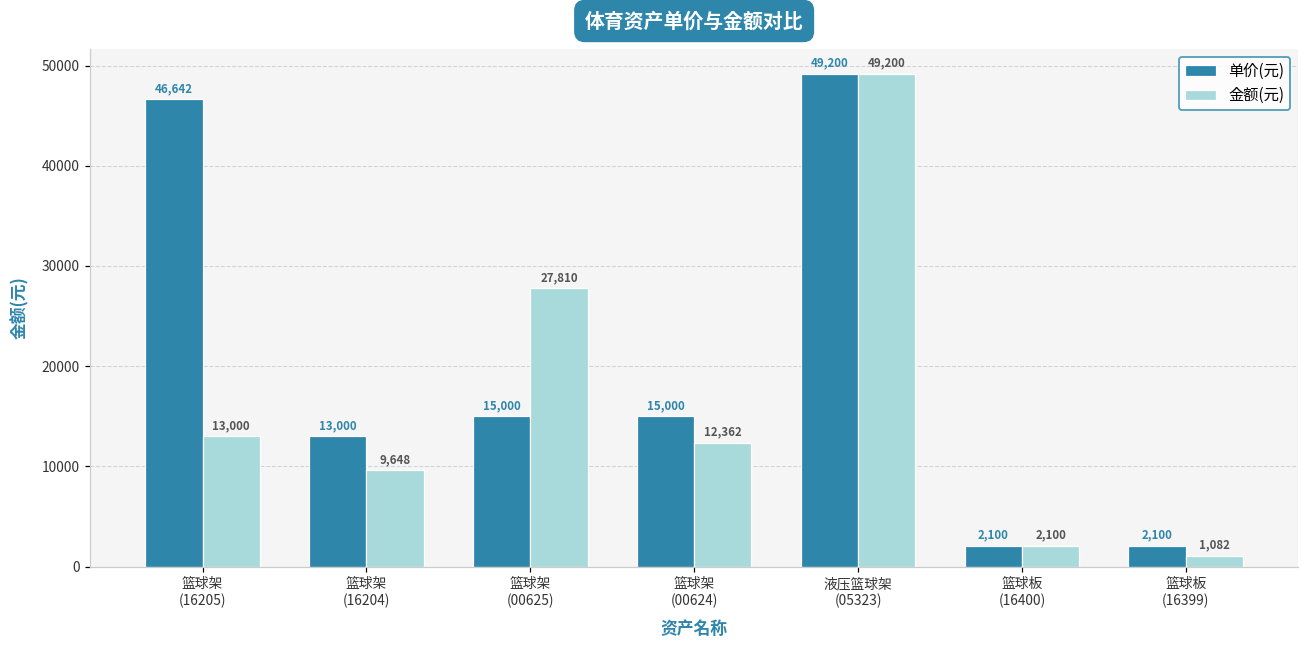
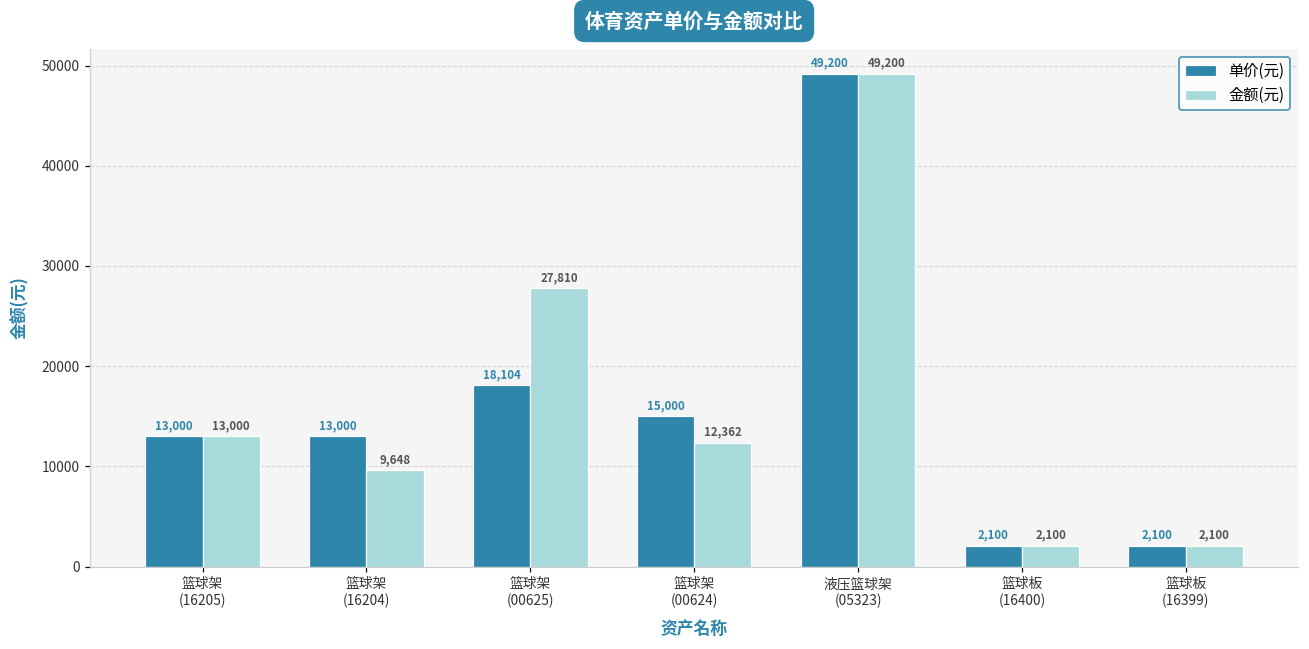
单价(元), 篮球架 (16205): 46,642 -> 13,000
单价(元), 篮球架 (00625): 15,000 -> 18,104
金额(元), 篮球板 (16399): 1,082 -> 2,100
